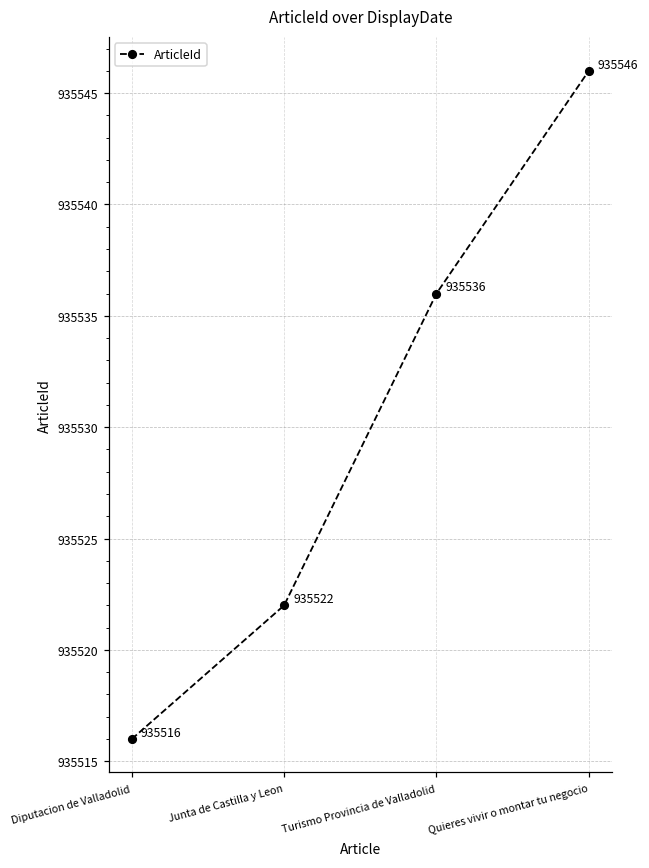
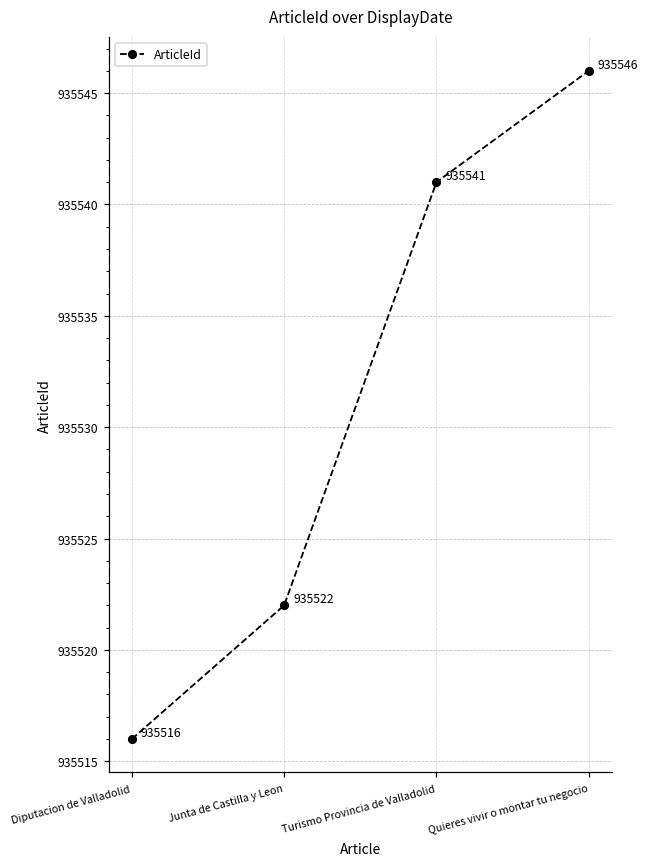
Turismo Provincia de Valladolid: 935536 -> 935541
